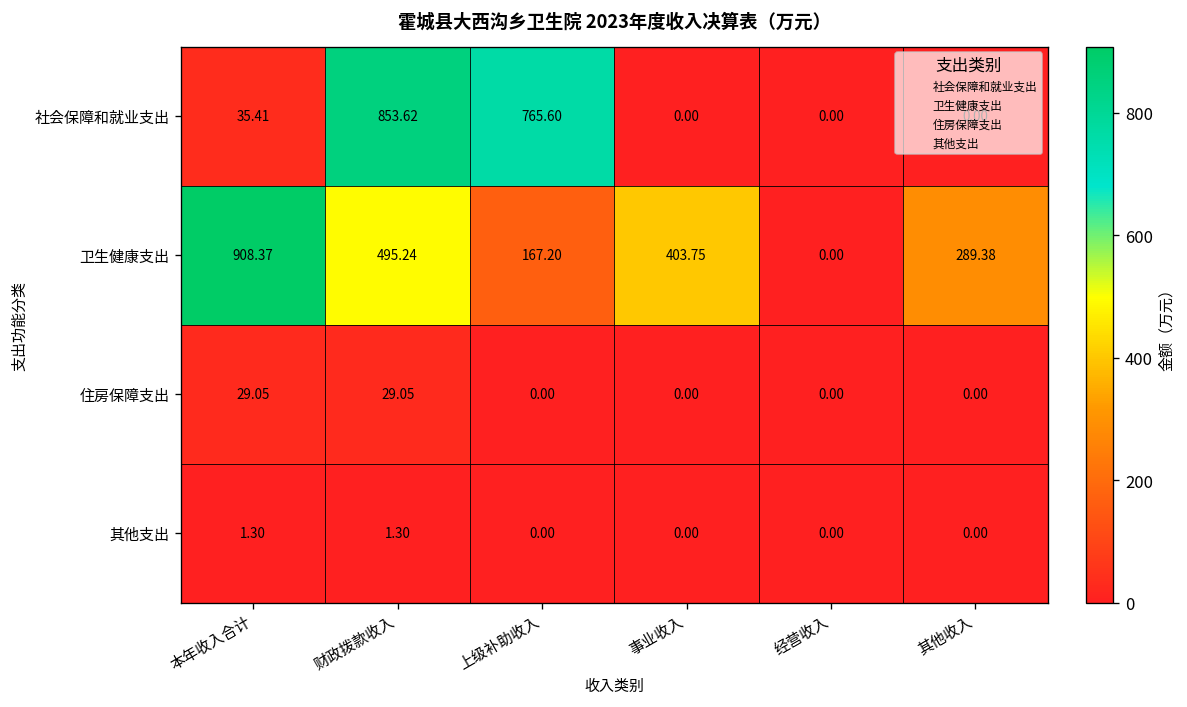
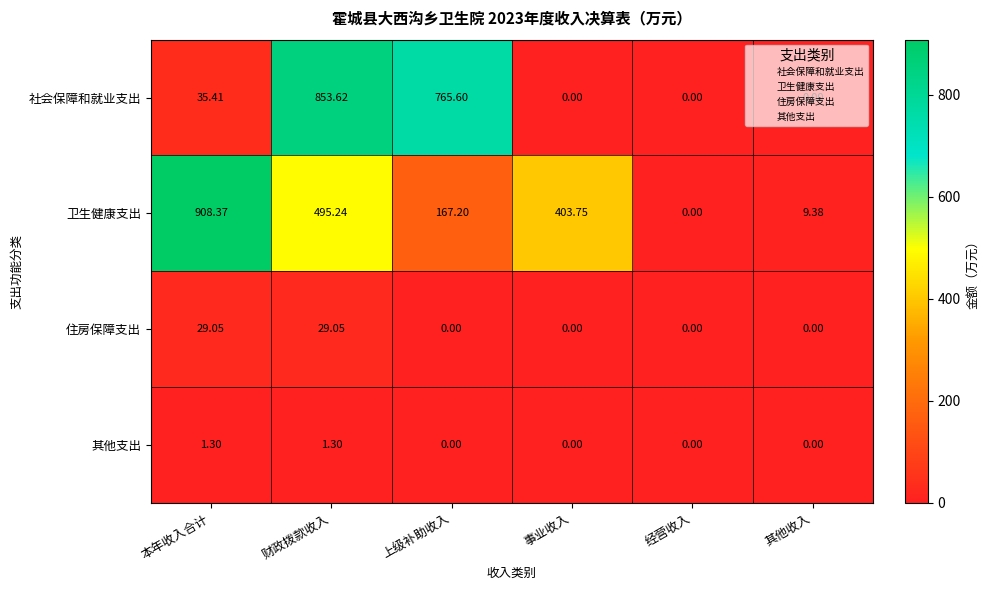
卫生健康支出, 其他收入: 289.38 -> 9.38
